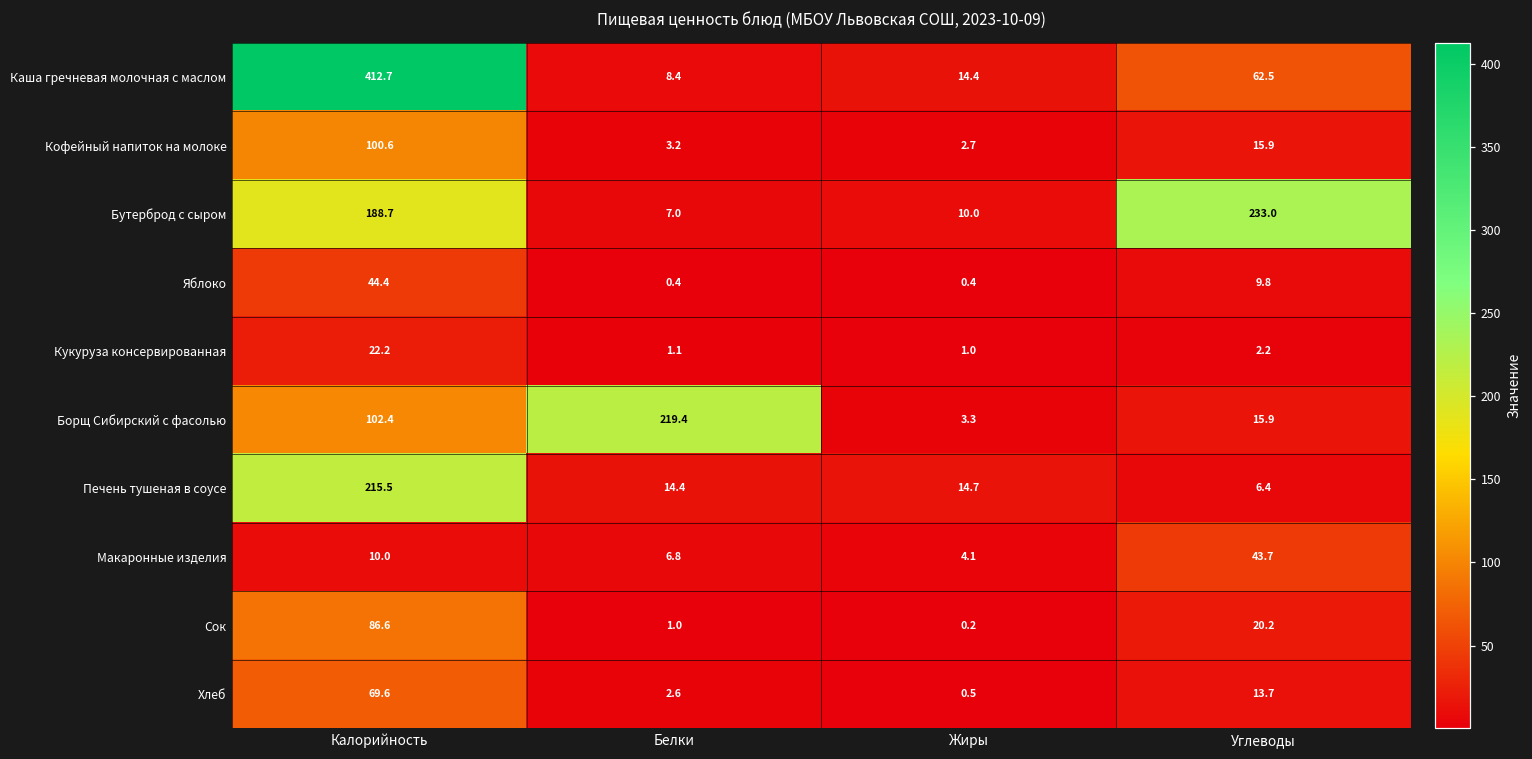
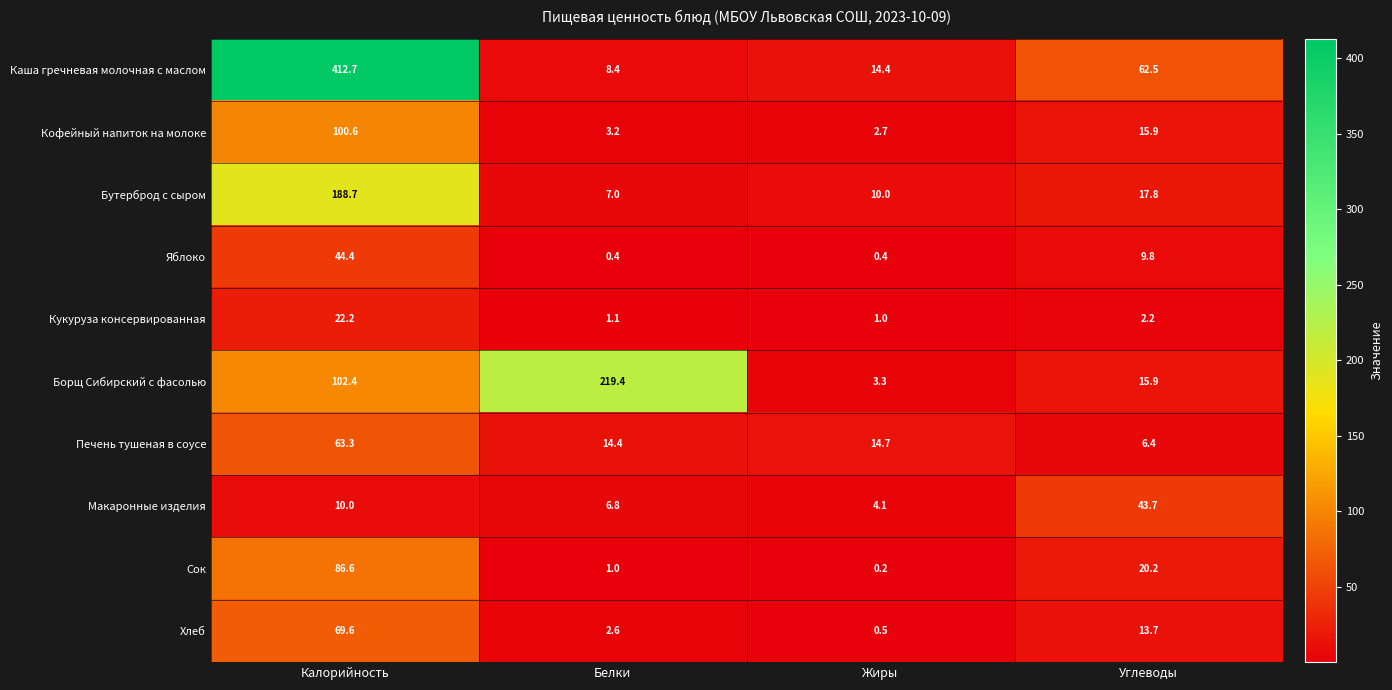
Бутерброд с сыром, Углеводы: 233.0 -> 17.8
Печень тушеная в соусе, Калорийность: 215.5 -> 63.3
